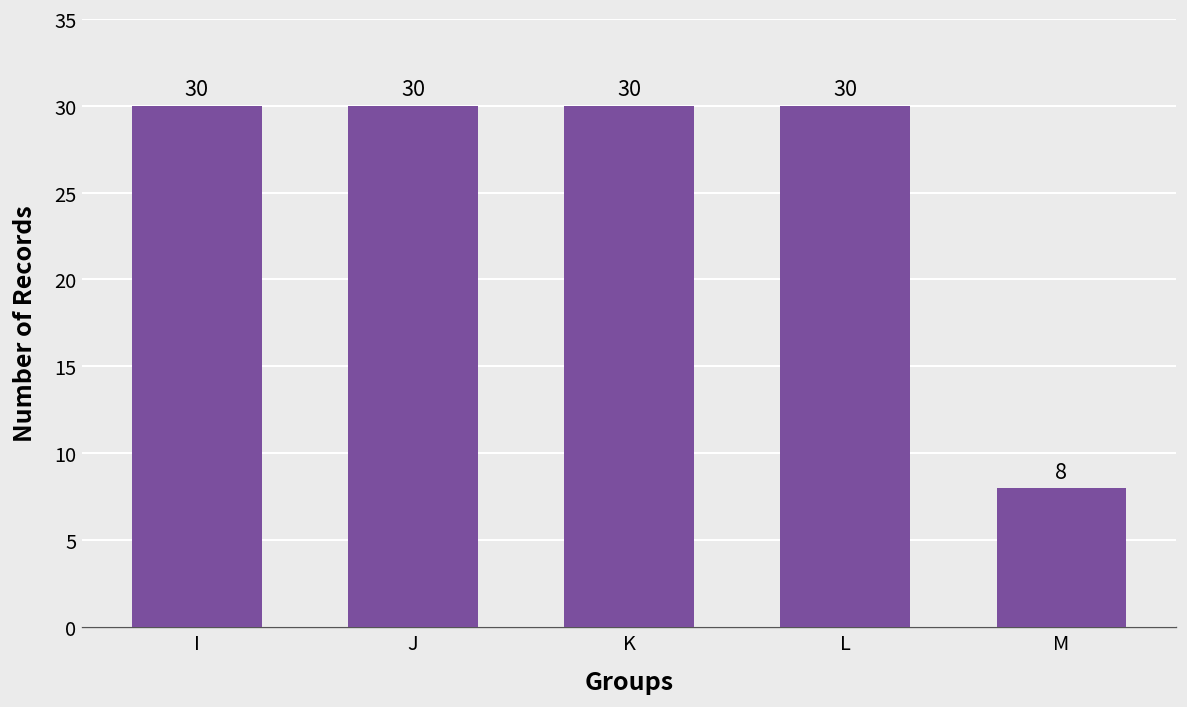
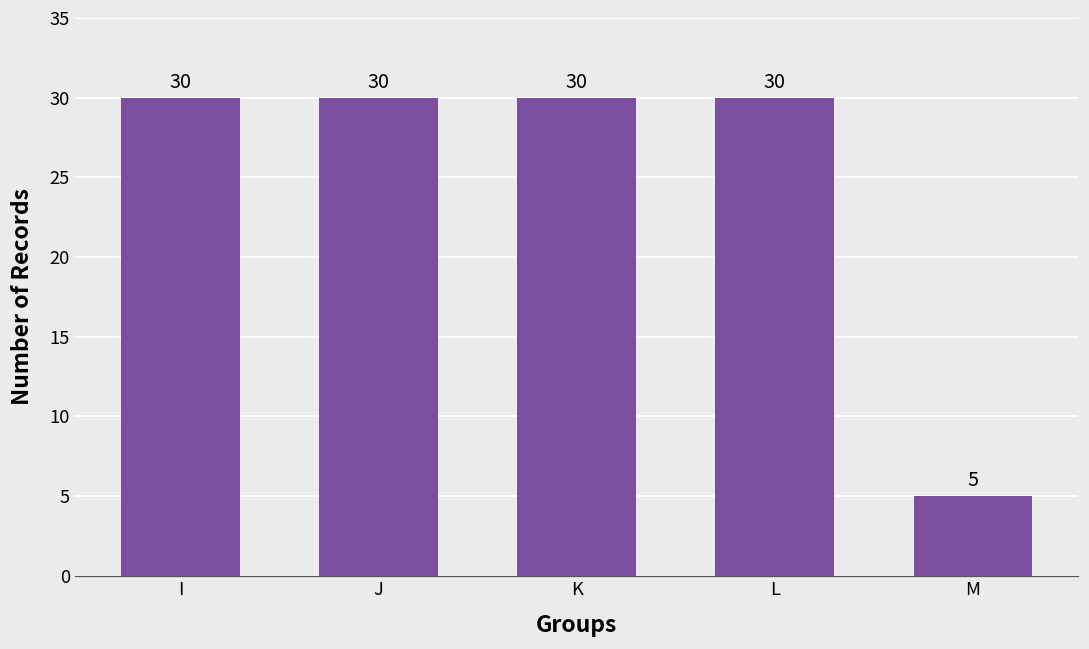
M: 8 -> 5
